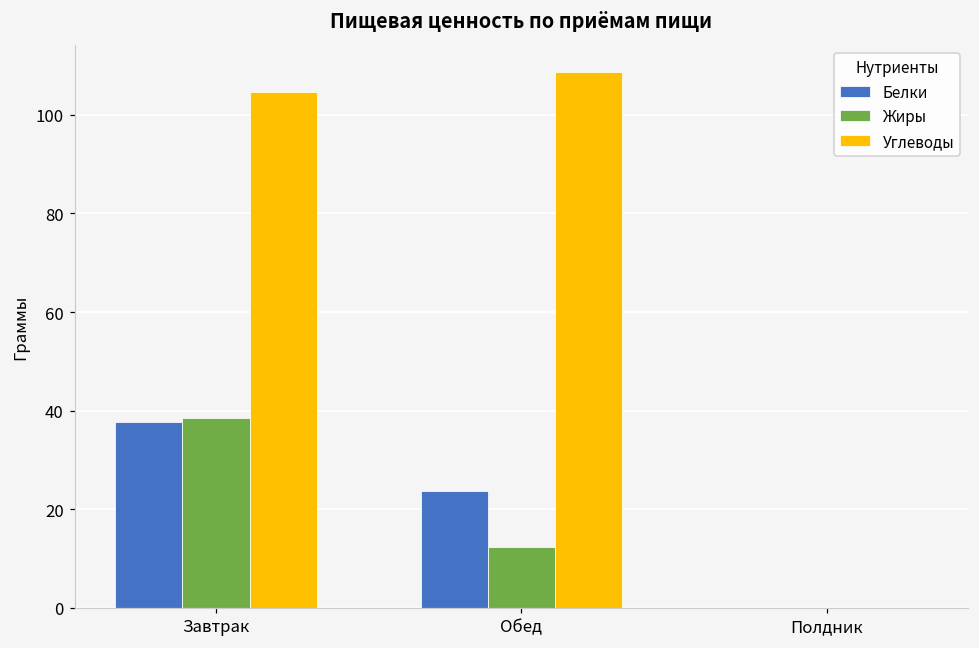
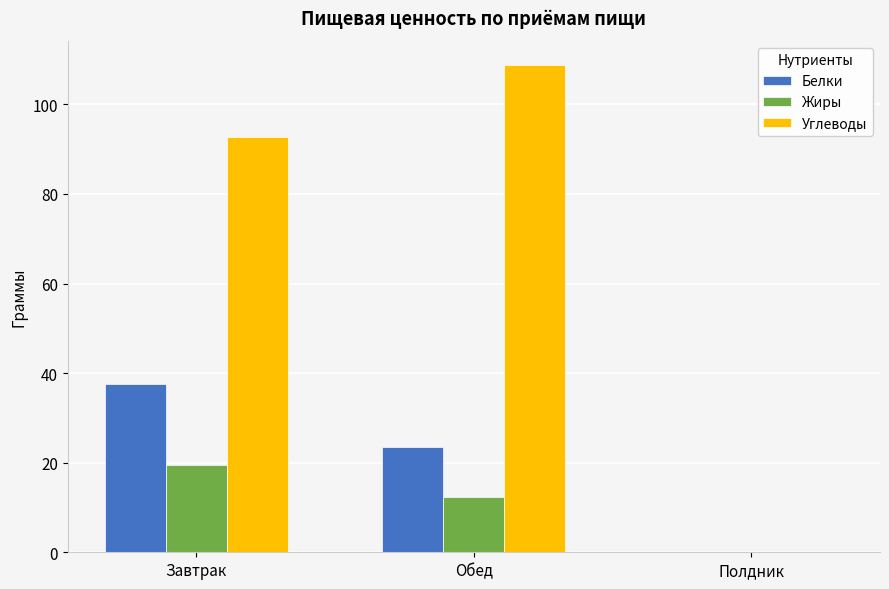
Жиры, Завтрак: 38 -> 19
Углеводы, Завтрак: 105 -> 93
